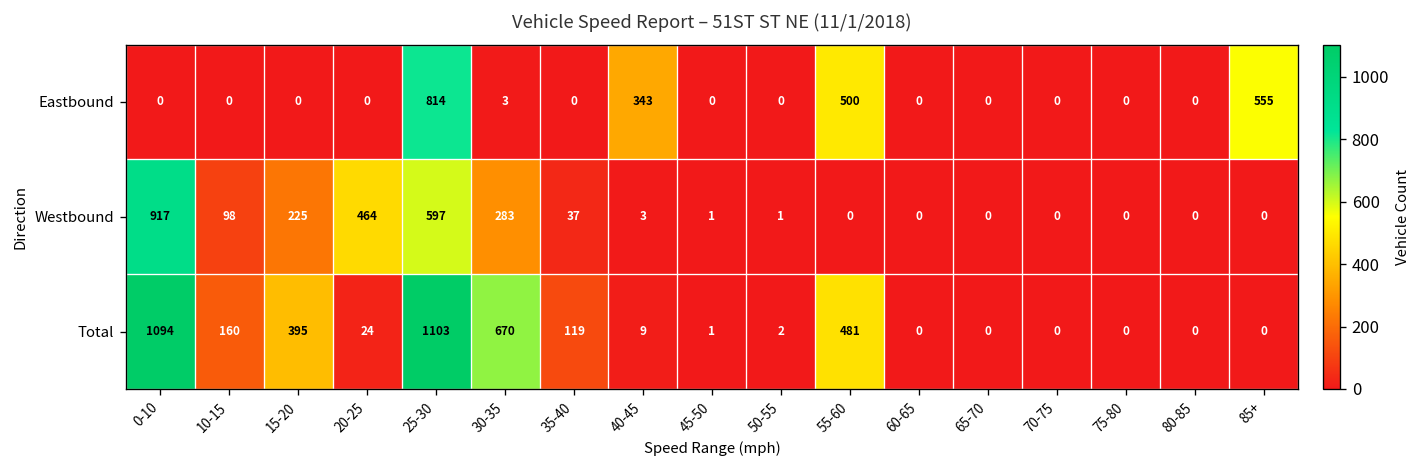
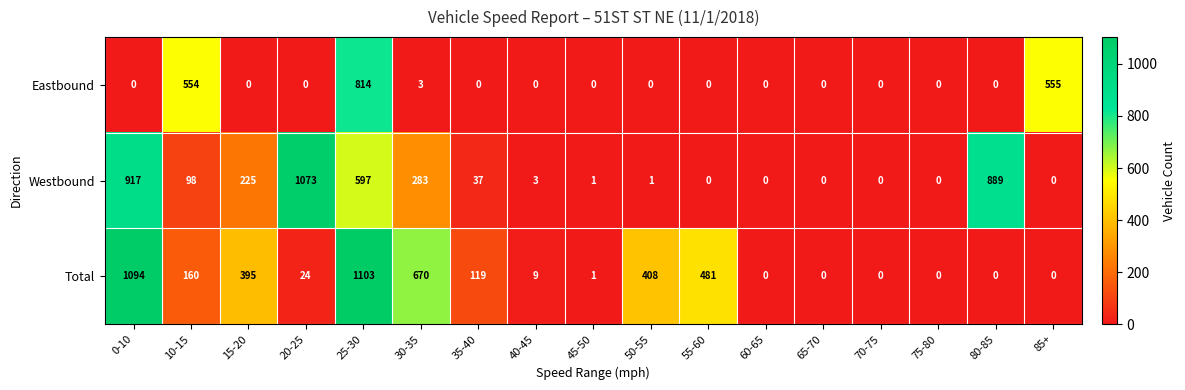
Eastbound, 10-15: 0 -> 554
Eastbound, 40-45: 343 -> 0
Eastbound, 55-60: 500 -> 0
Westbound, 20-25: 464 -> 1073
Westbound, 80-85: 0 -> 889
Total, 50-55: 2 -> 408
